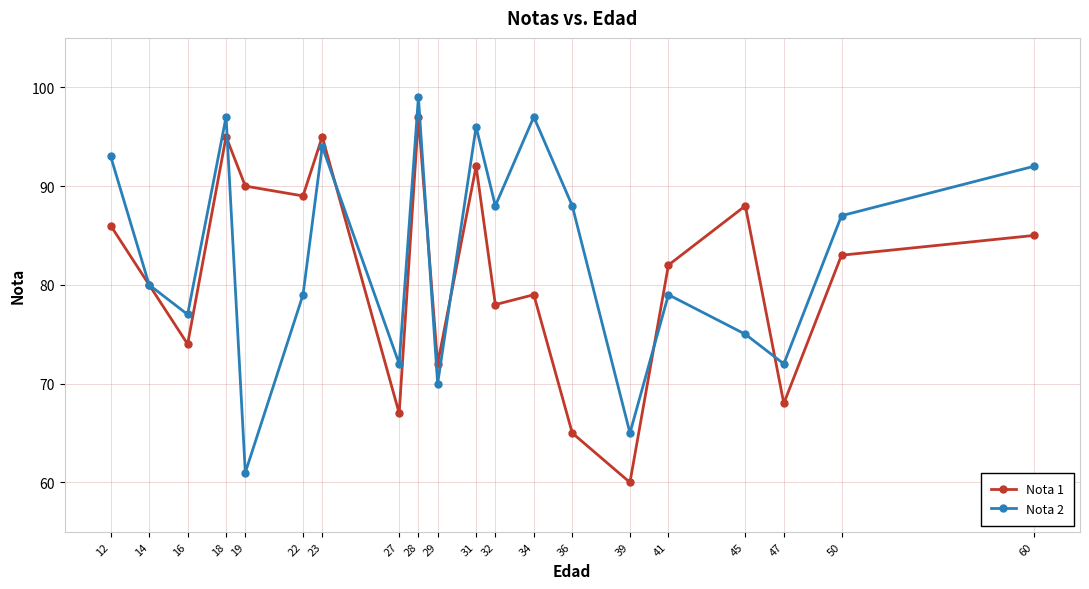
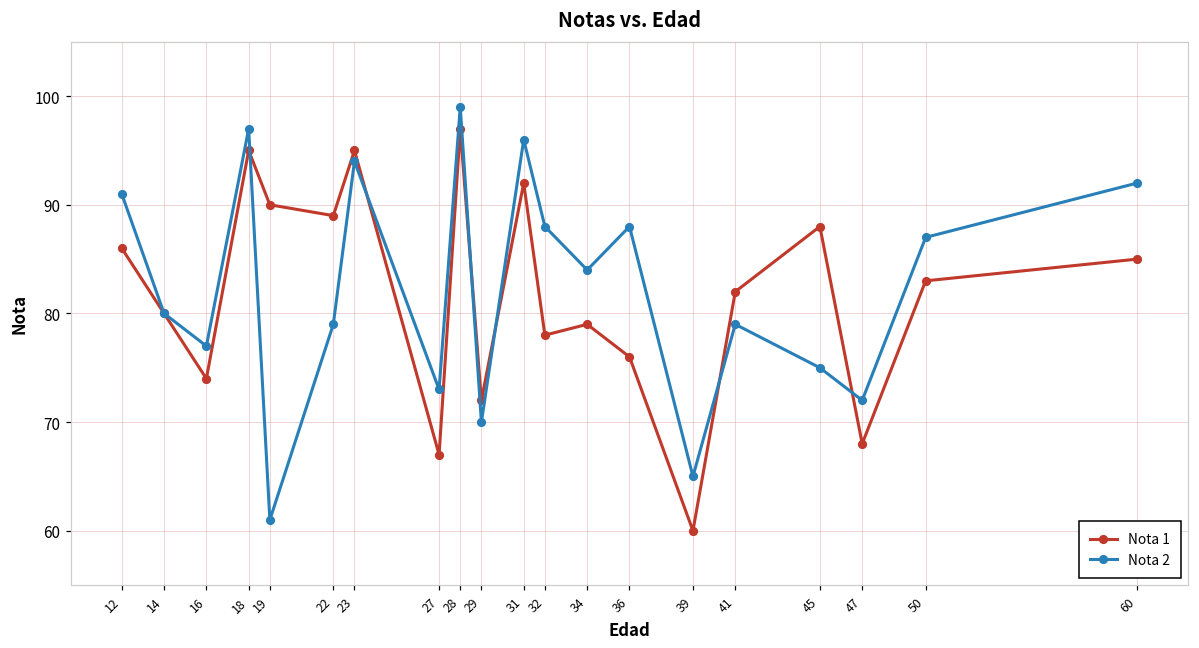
Nota 2, 12: 93 -> 91
Nota 2, 27: 72 -> 73
Nota 2, 34: 97 -> 84
Nota 1, 36: 65 -> 76
